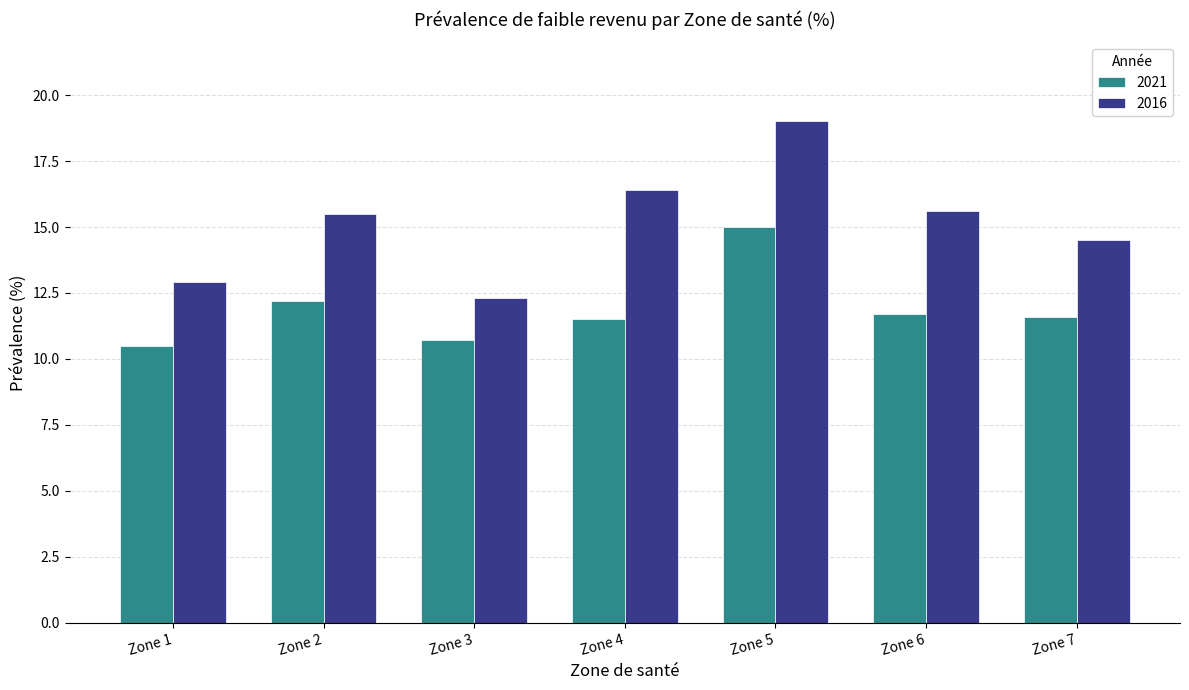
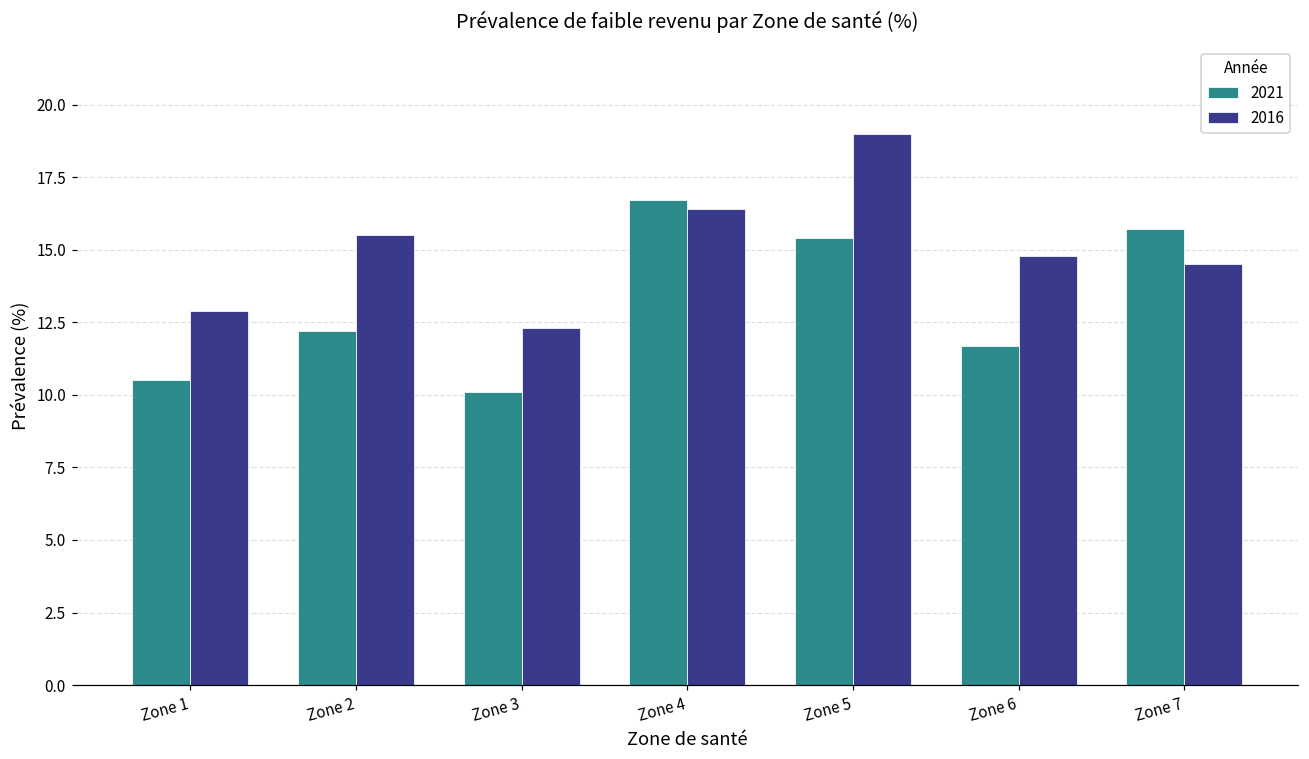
2021, Zone 3: 10.7 -> 10.1
2021, Zone 4: 11.5 -> 16.7
2021, Zone 5: 15.0 -> 15.4
2016, Zone 6: 15.6 -> 14.8
2021, Zone 7: 11.6 -> 15.7
